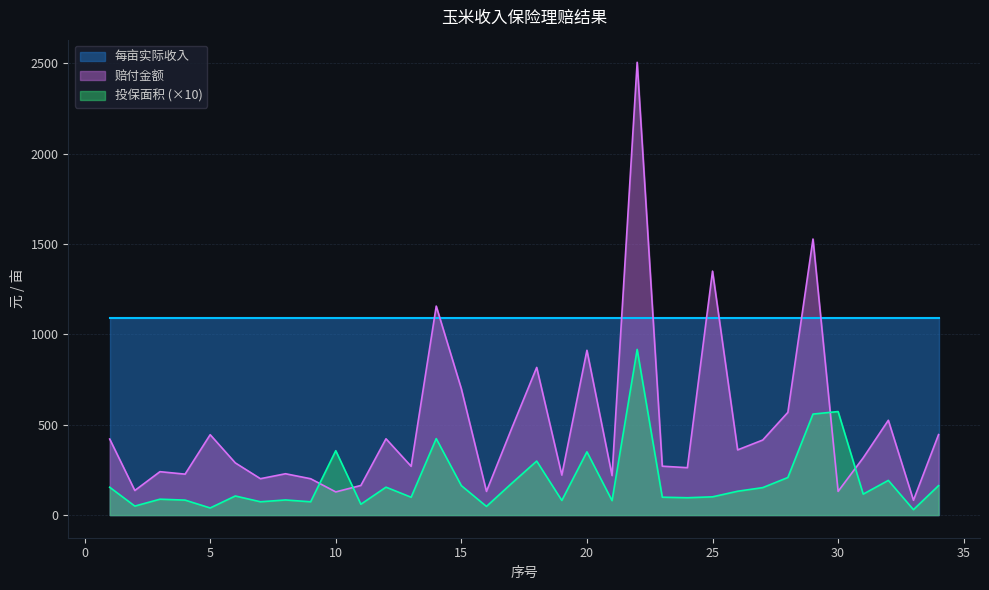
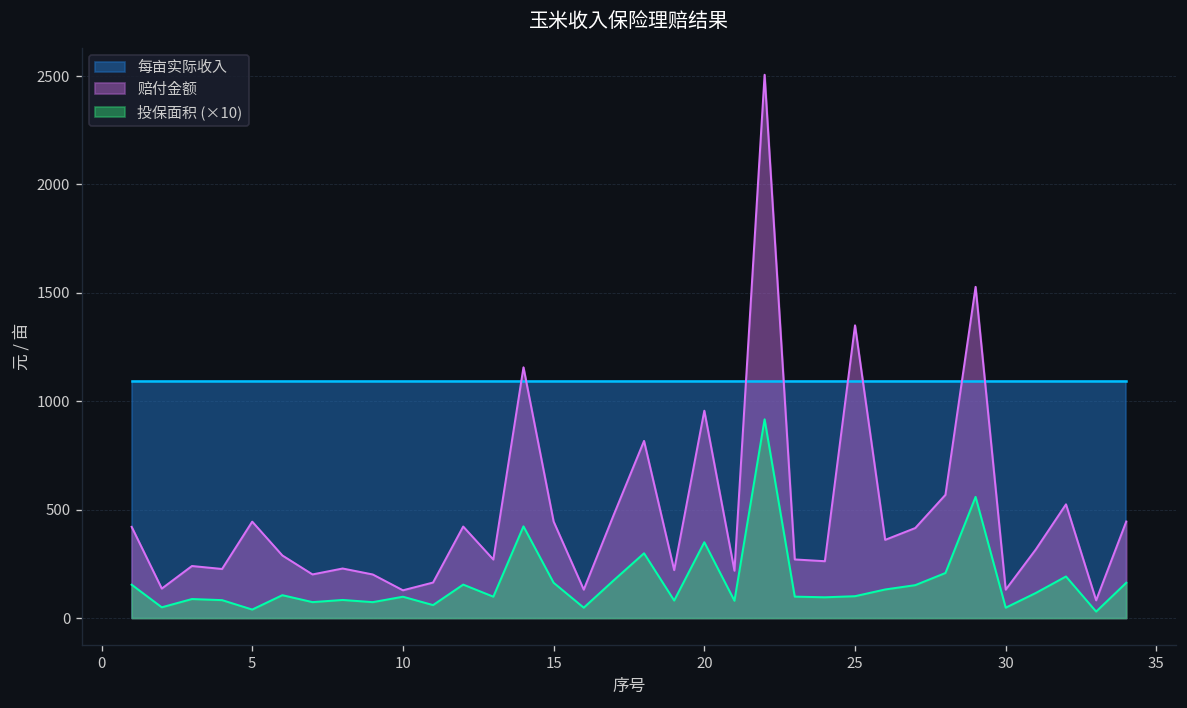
投保面积 (×10), 10: 360 -> 100
赔付金额, 15: 700 -> 450
赔付金额, 20: 910 -> 960
投保面积 (×10), 30: 570 -> 50
